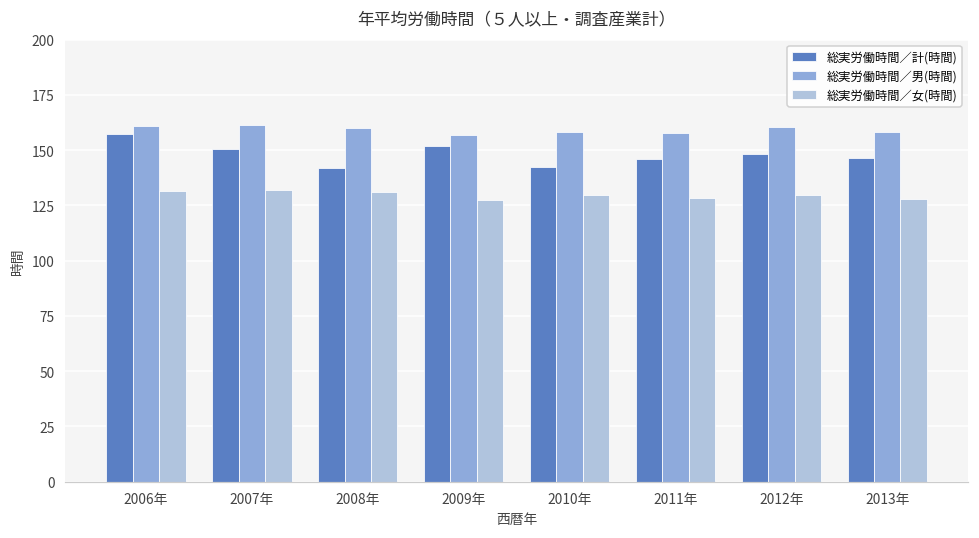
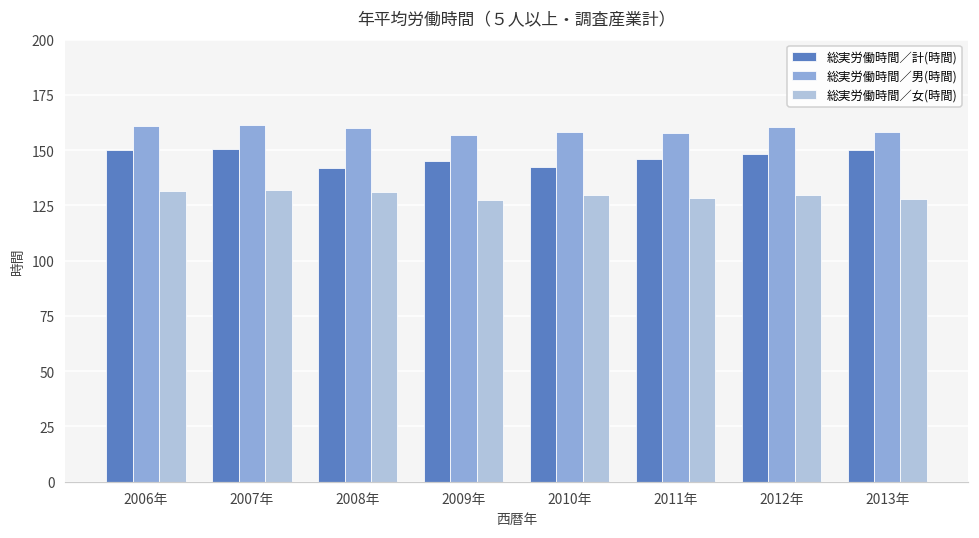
総実労働時間／計(時間), 2006年: 157 -> 150
総実労働時間／計(時間), 2009年: 152 -> 145
総実労働時間／計(時間), 2013年: 146 -> 150
